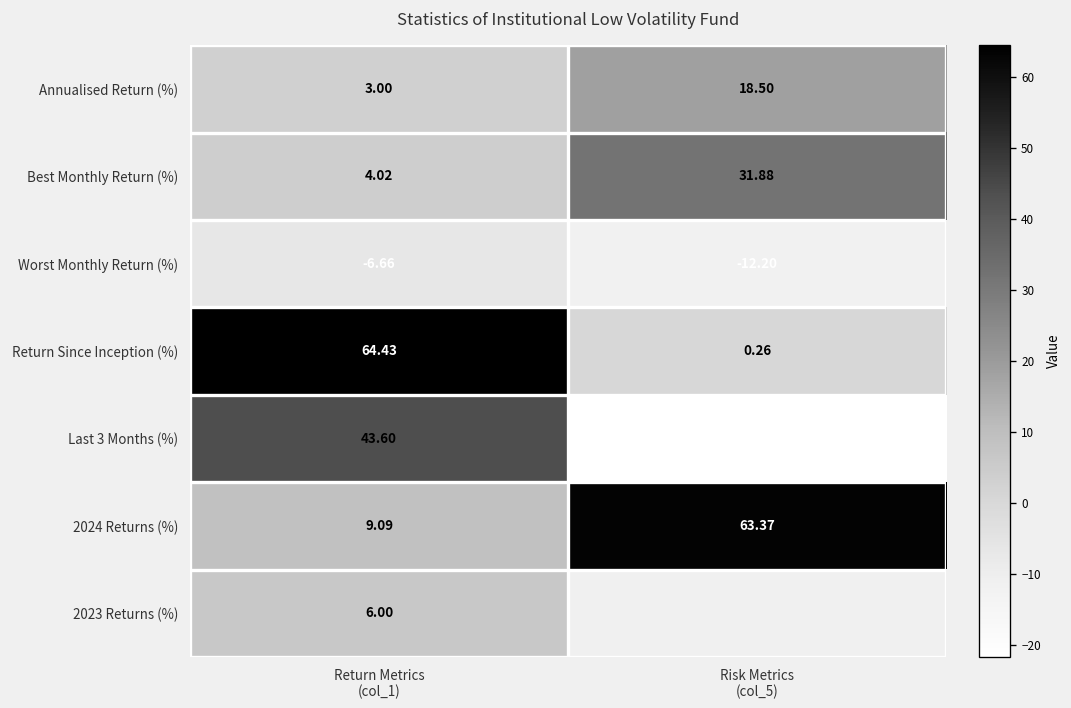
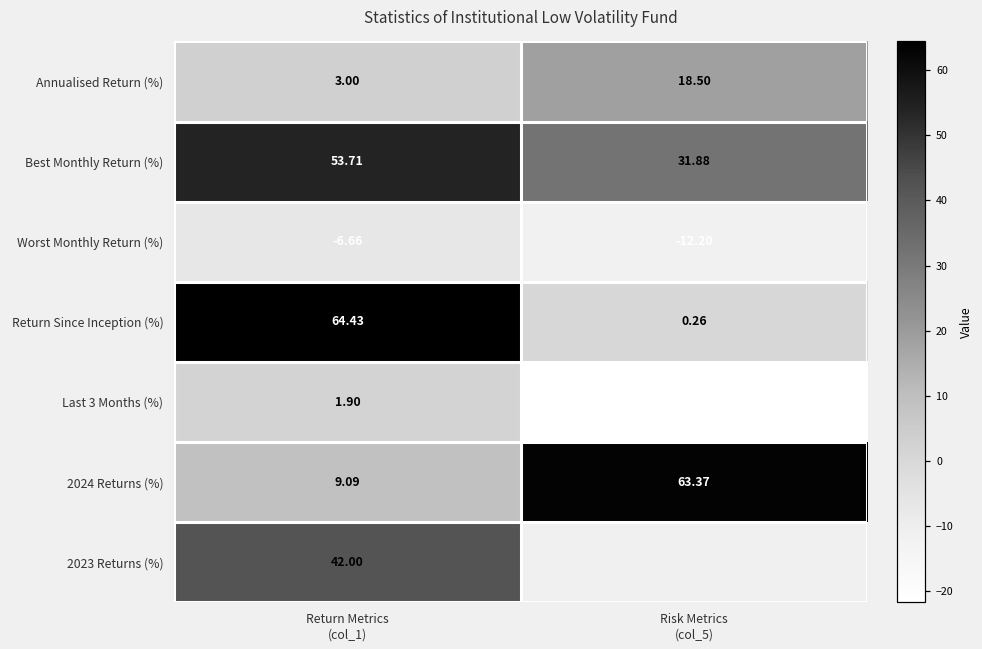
Best Monthly Return (%), Return Metrics (col_1): 4.02 -> 53.71
Last 3 Months (%), Return Metrics (col_1): 43.60 -> 1.90
2023 Returns (%), Return Metrics (col_1): 6.00 -> 42.00
